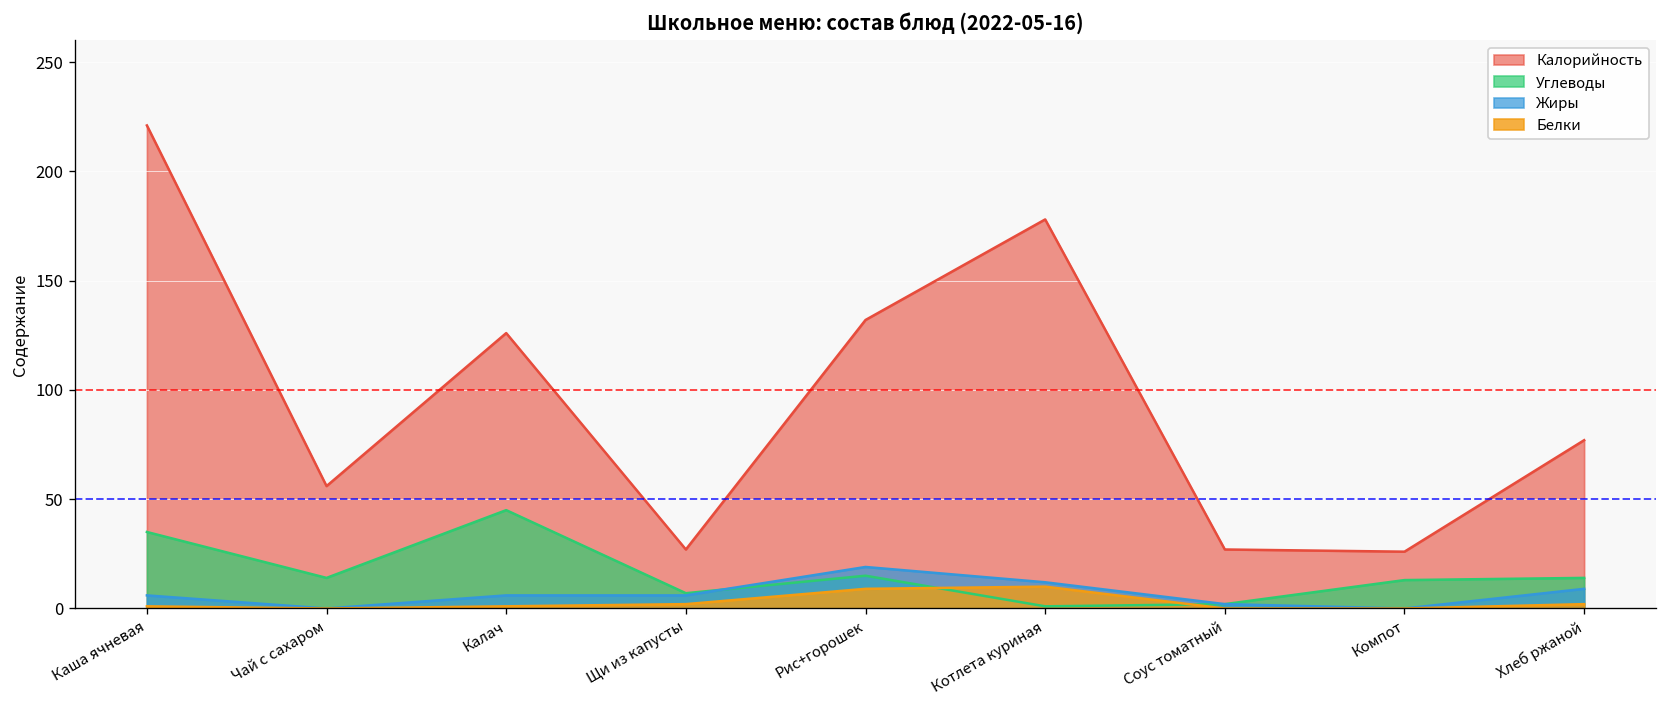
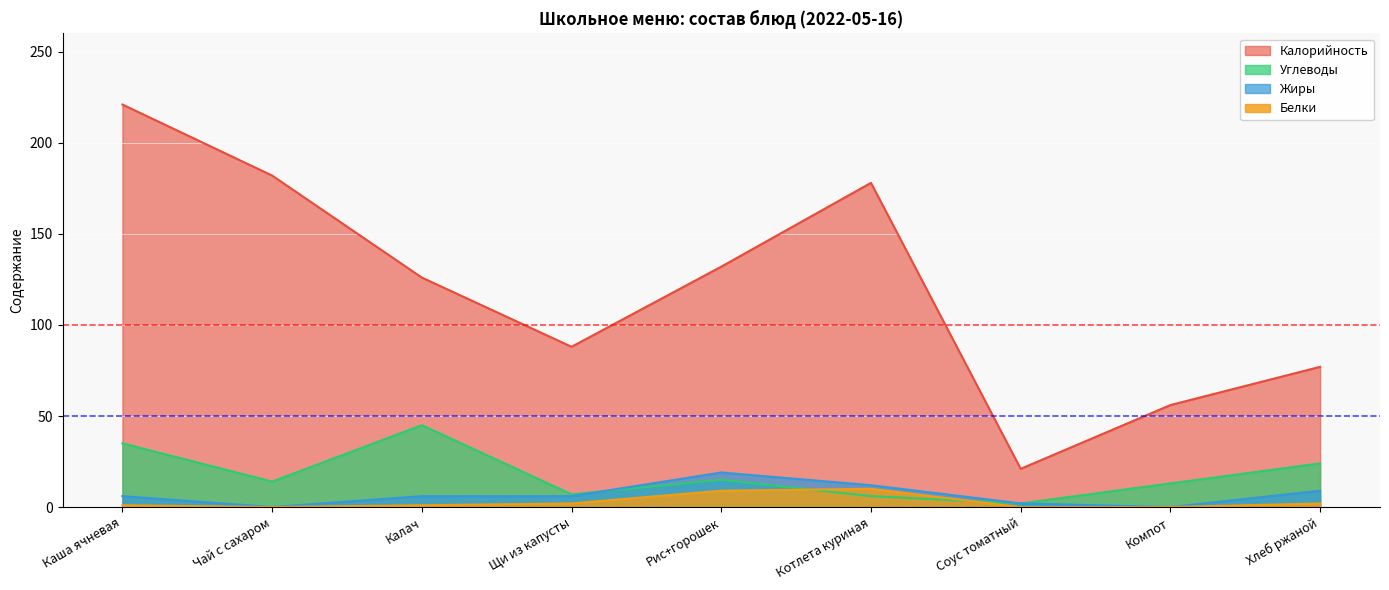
Калорийность, Чай с сахаром: 56 -> 182
Калорийность, Щи из капусты: 27 -> 88
Углеводы, Котлета куриная: 1 -> 6
Калорийность, Соус томатный: 27 -> 21
Калорийность, Компот: 26 -> 56
Углеводы, Хлеб ржаной: 14 -> 24
